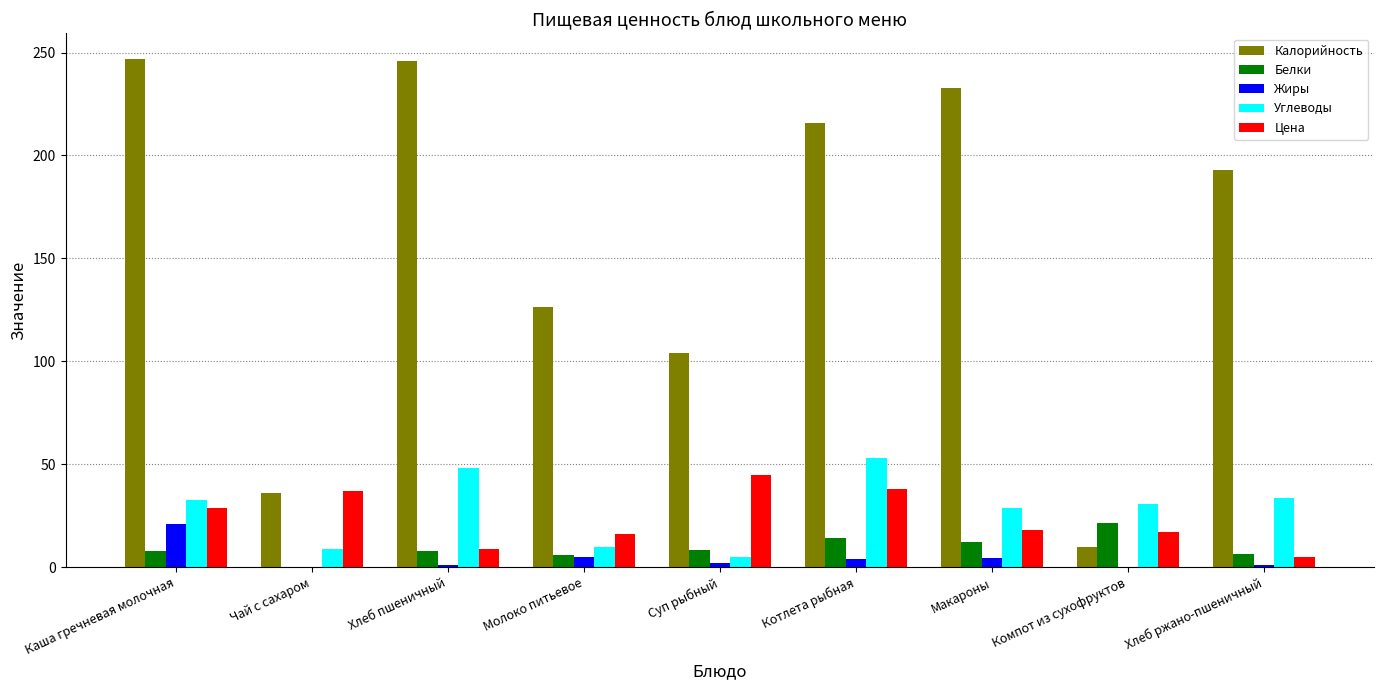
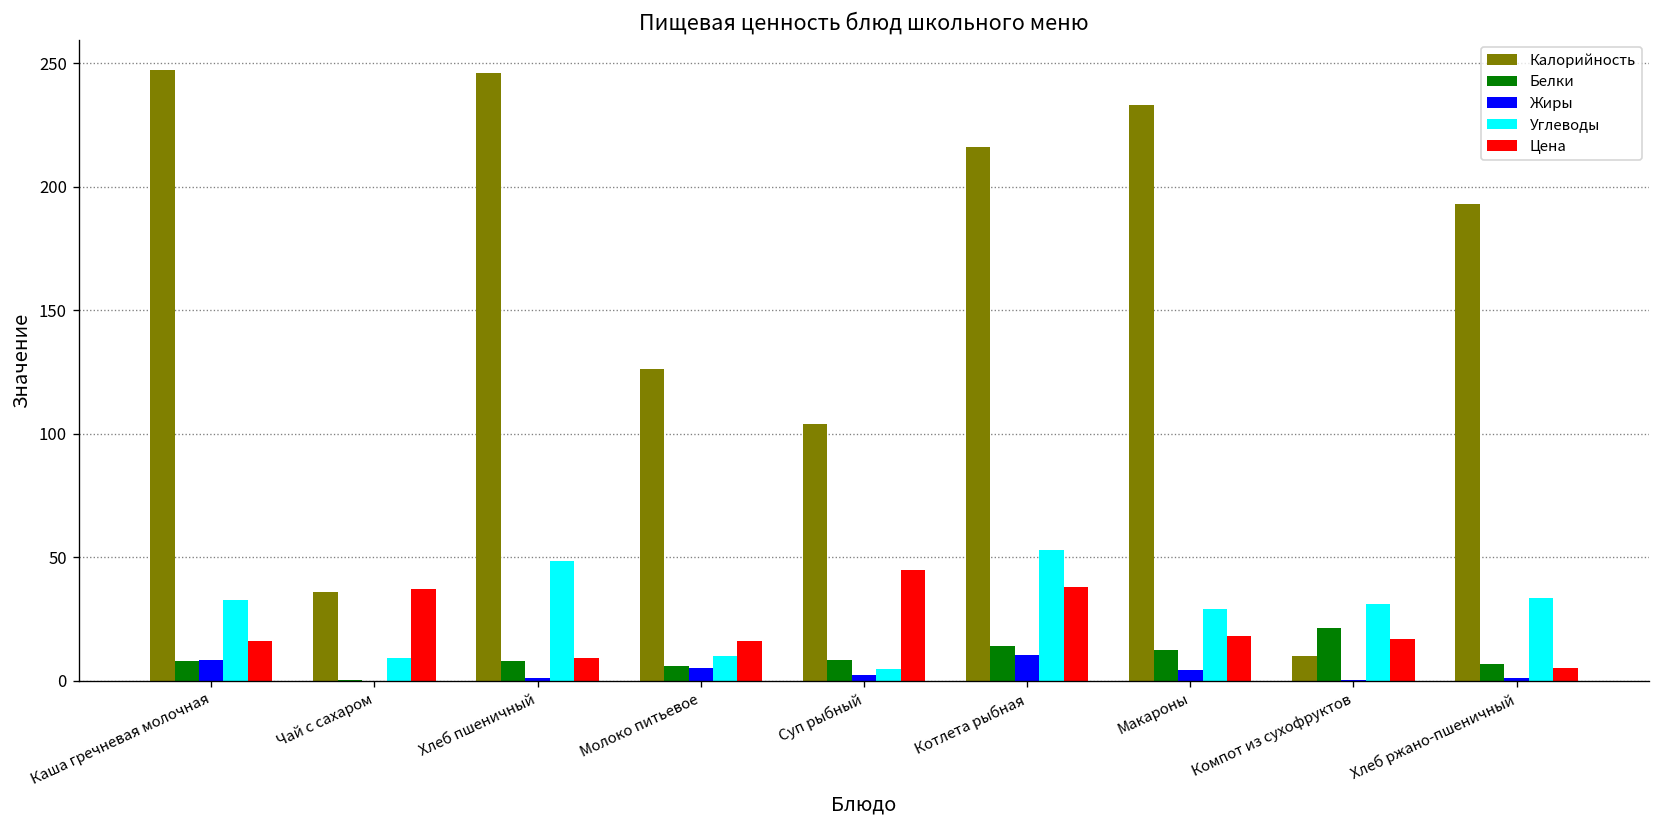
Жиры, Каша гречневая молочная: 21 -> 8
Цена, Каша гречневая молочная: 29 -> 16
Жиры, Котлета рыбная: 4 -> 11
